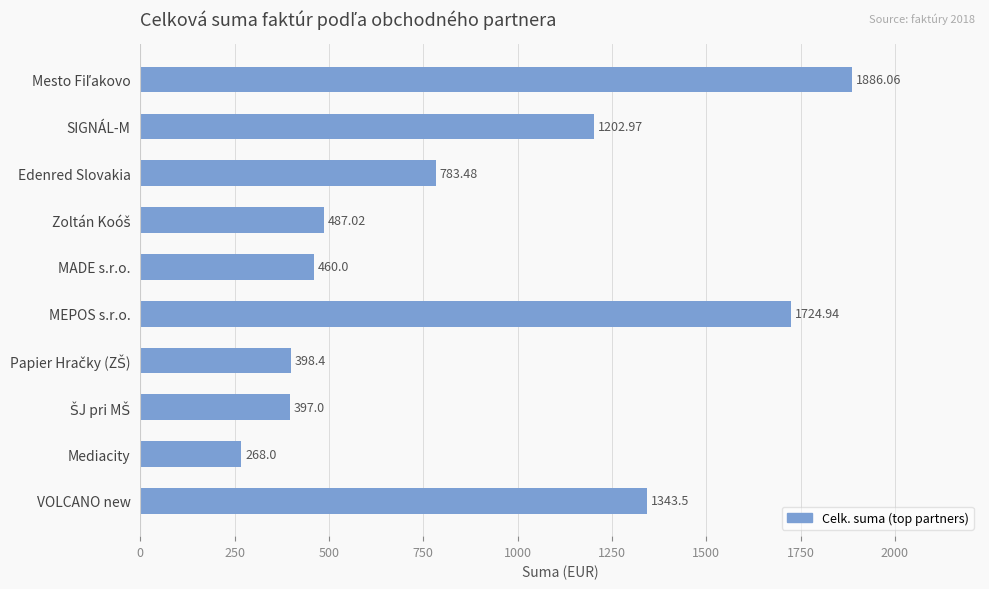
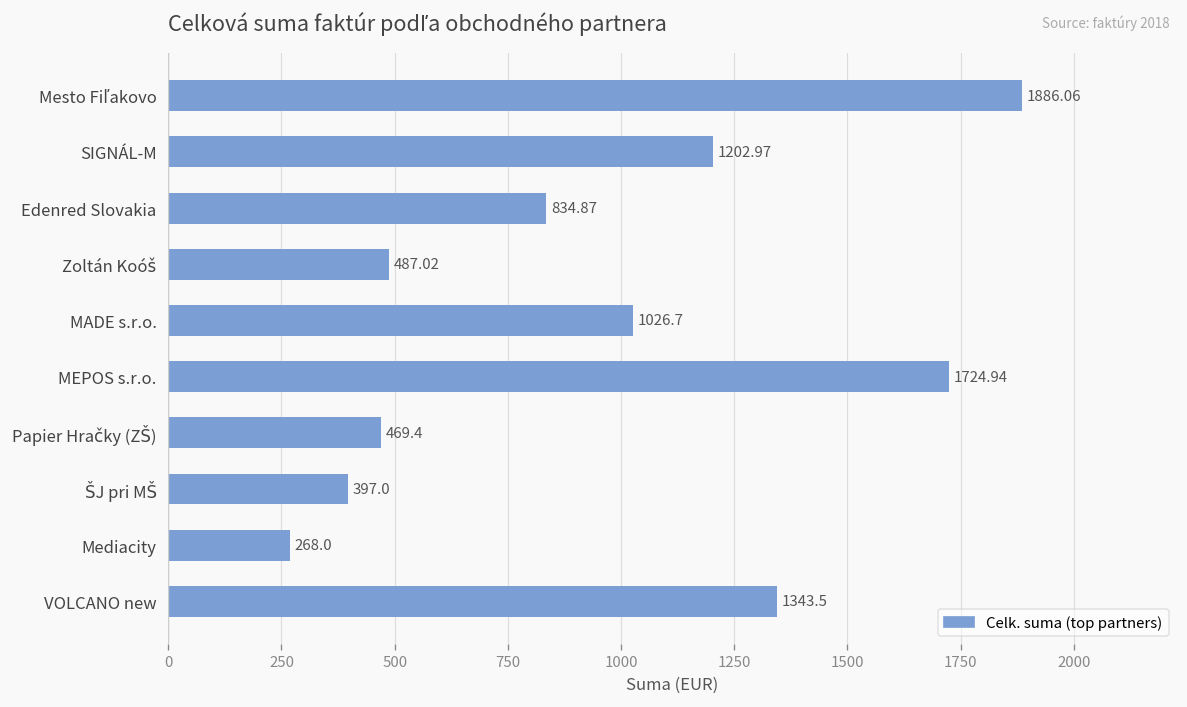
Edenred Slovakia: 783.48 -> 834.87
MADE s.r.o.: 460.0 -> 1026.7
Papier Hračky (ZŠ): 398.4 -> 469.4
